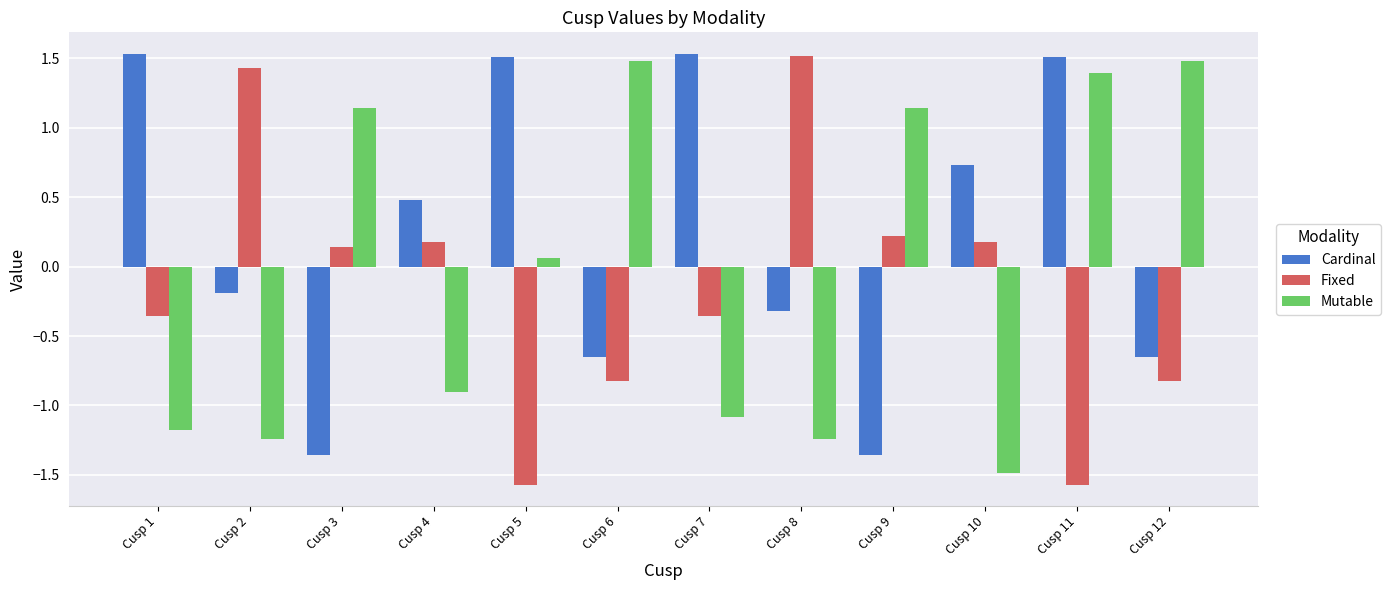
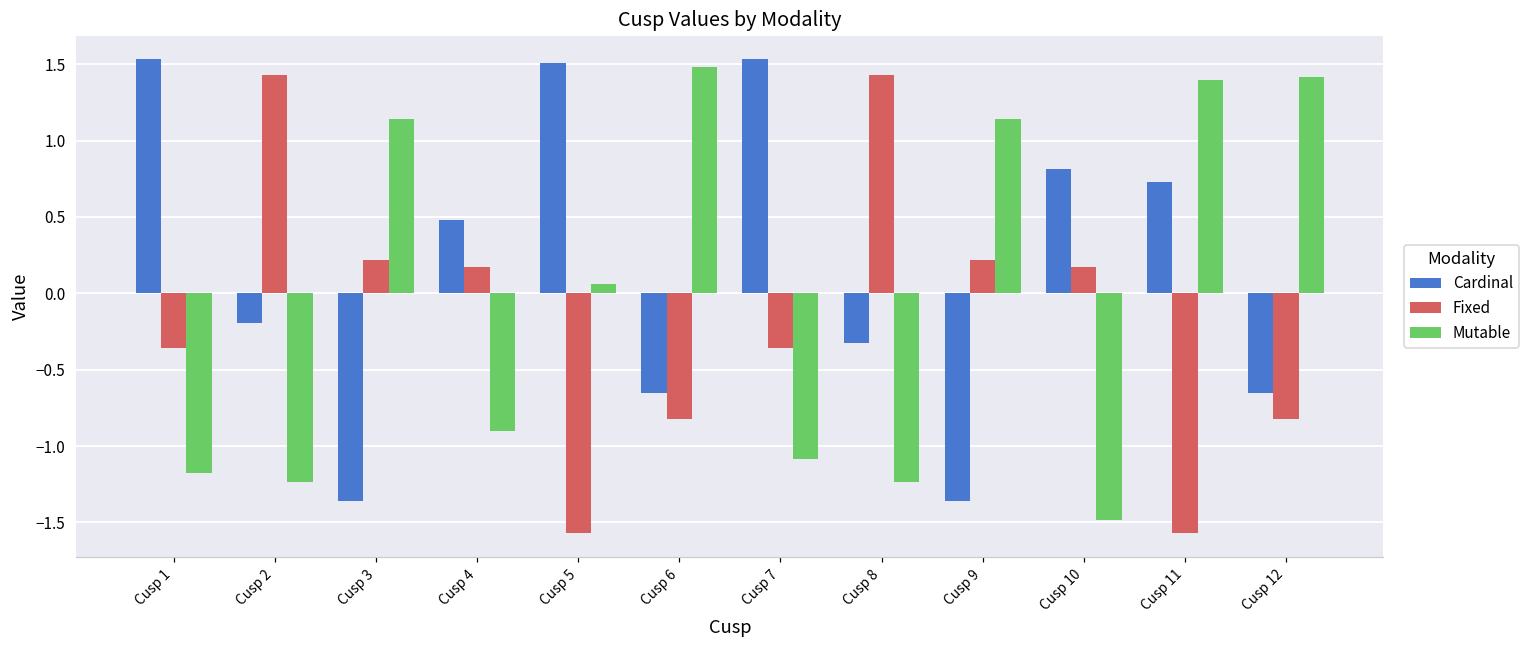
Fixed, Cusp 3: 0.14 -> 0.22
Fixed, Cusp 8: 1.52 -> 1.43
Cardinal, Cusp 10: 0.73 -> 0.81
Cardinal, Cusp 11: 1.51 -> 0.73
Mutable, Cusp 12: 1.48 -> 1.41
